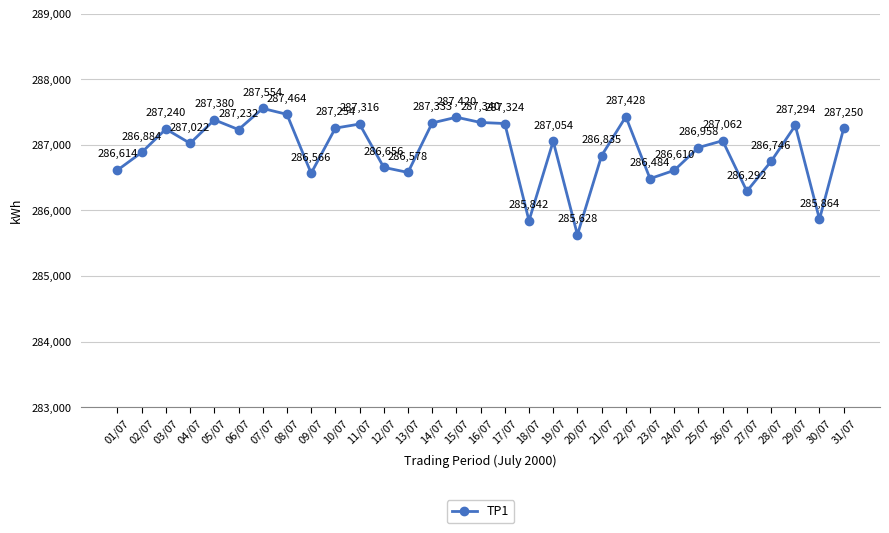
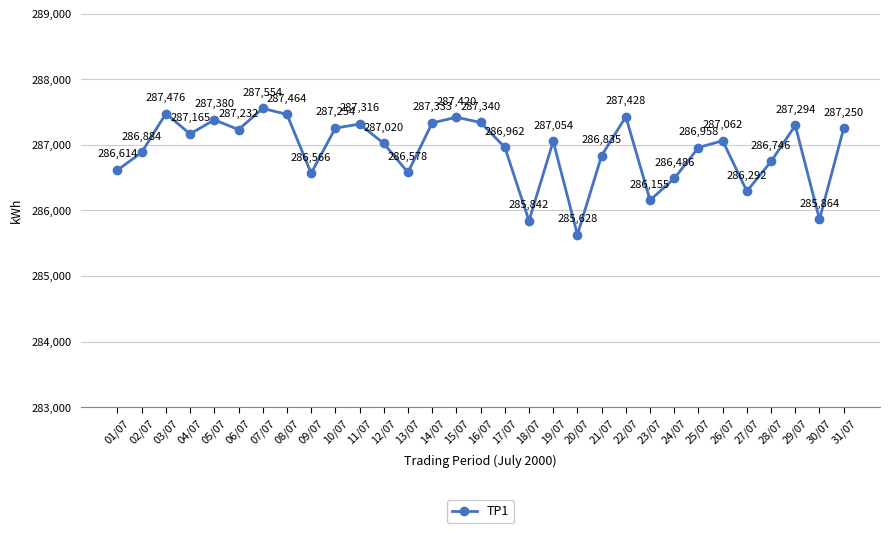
03/07: 287,240 -> 287,476
04/07: 287,022 -> 287,165
12/07: 286,656 -> 287,020
17/07: 287,324 -> 286,962
23/07: 286,484 -> 286,155
24/07: 286,610 -> 286,486
